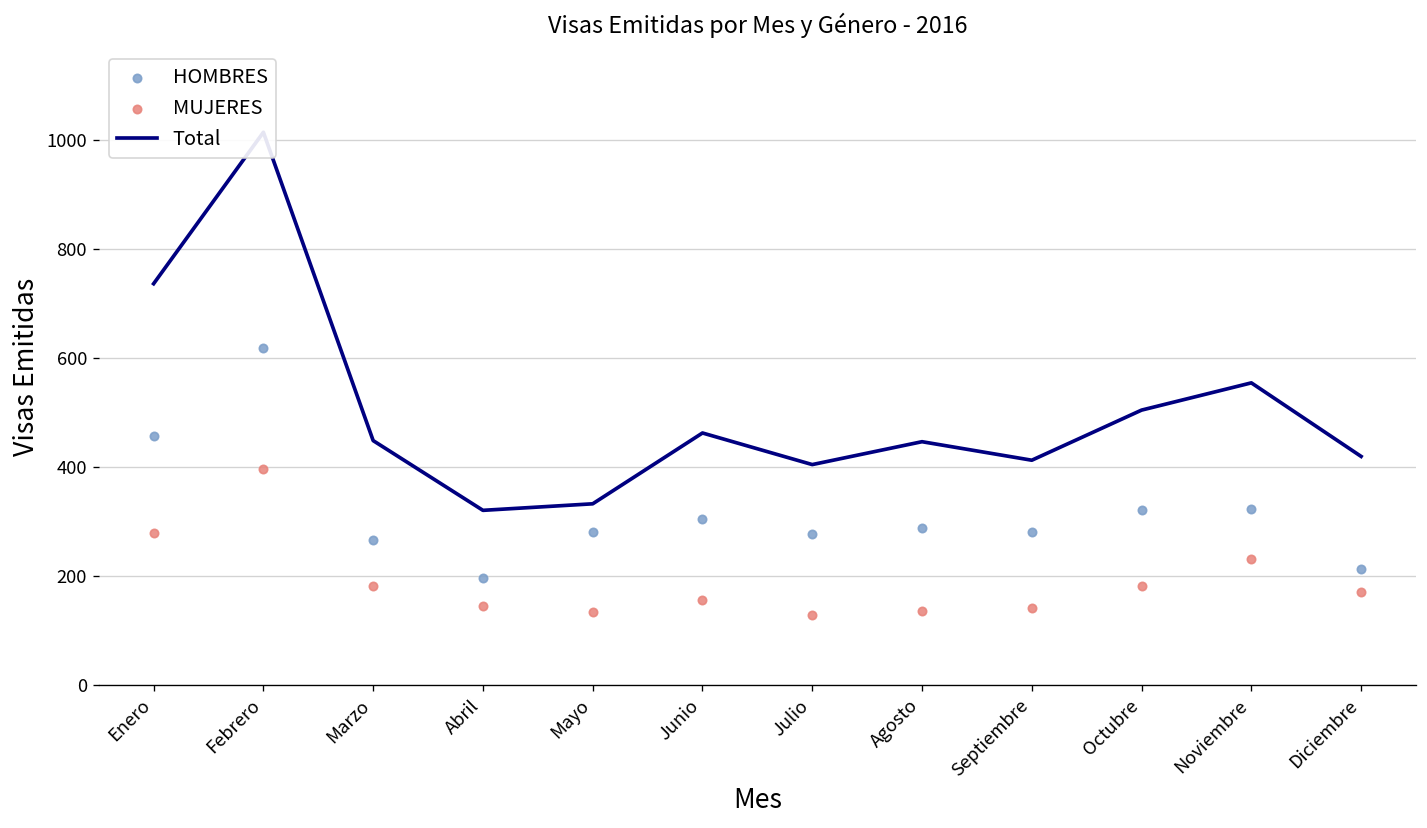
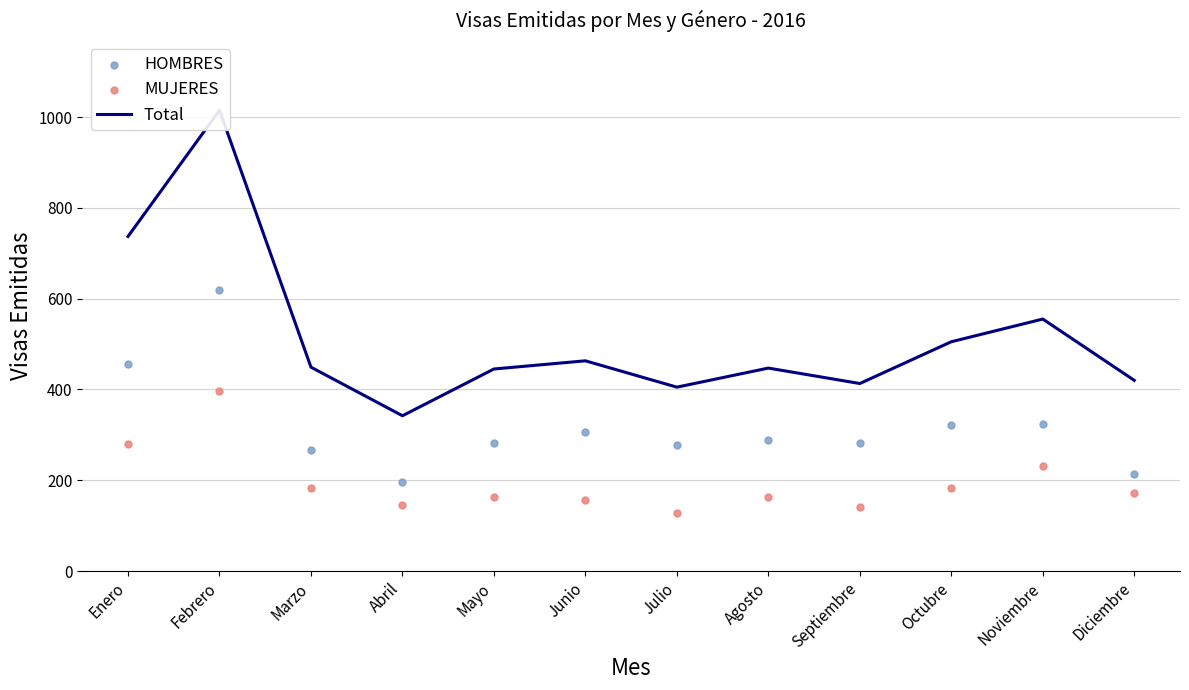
Total, Abril: 320 -> 340
Total, Mayo: 330 -> 450
MUJERES, Mayo: 130 -> 160
MUJERES, Agosto: 140 -> 160
